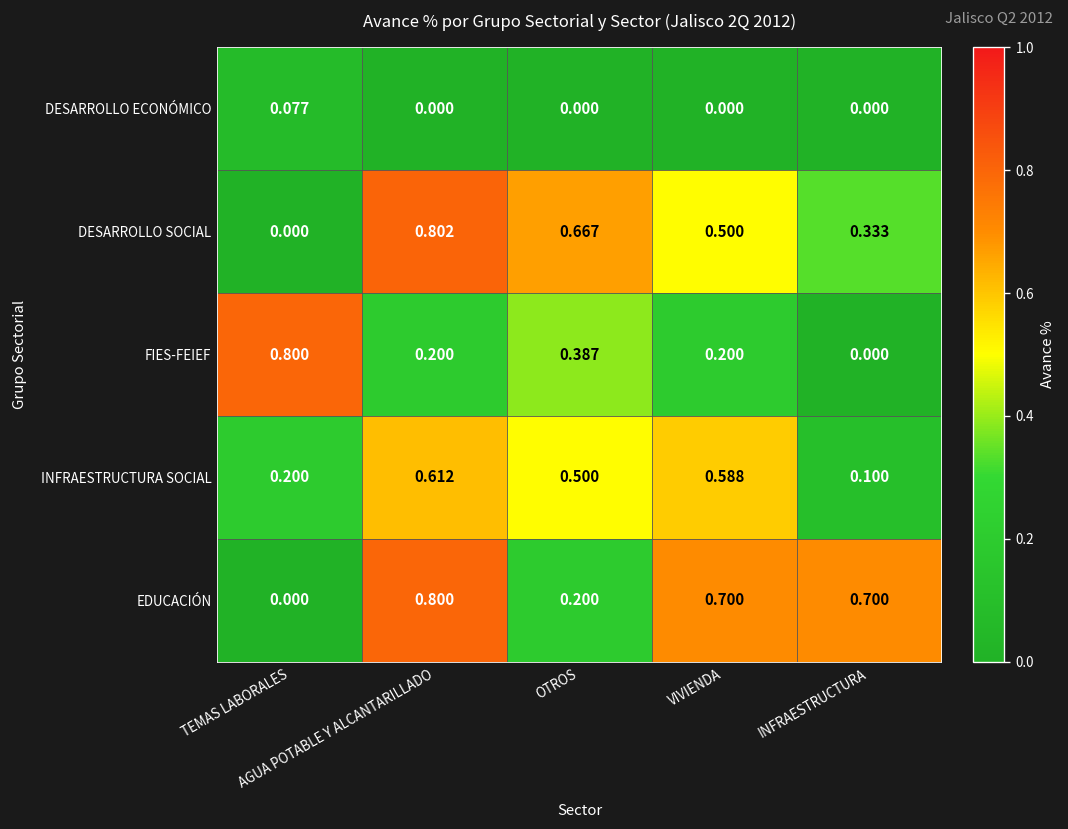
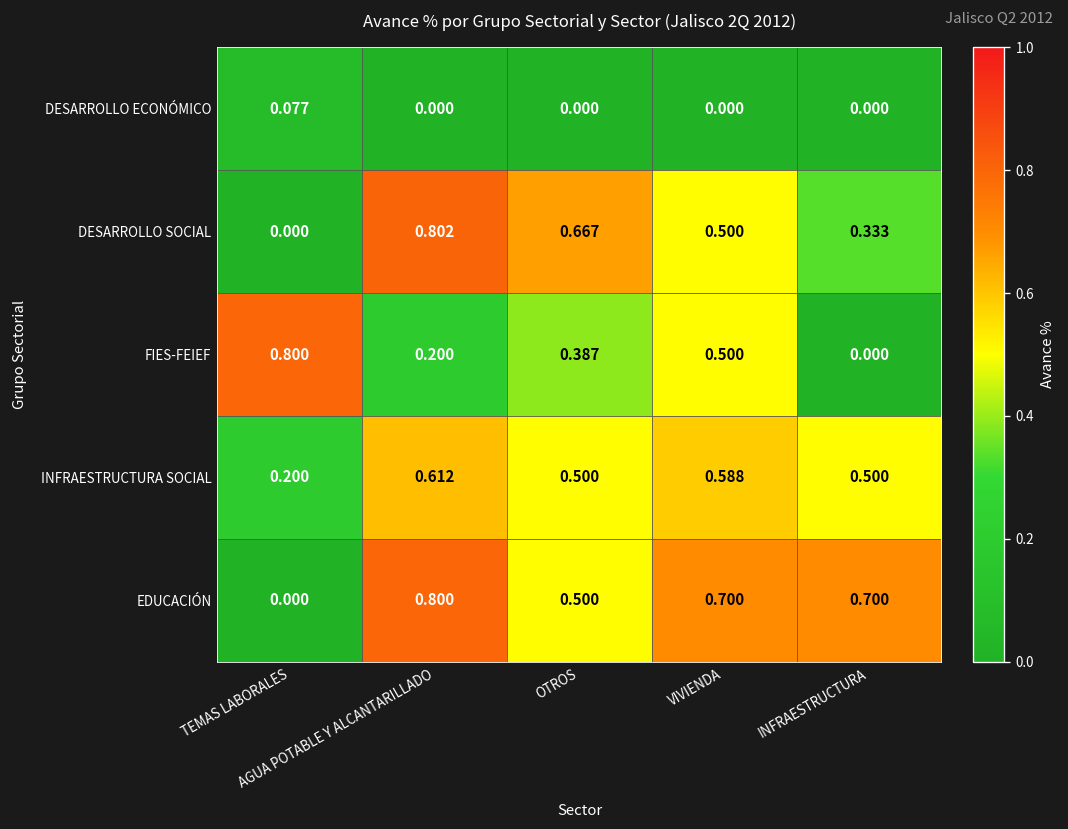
FIES-FEIEF, VIVIENDA: 0.200 -> 0.500
INFRAESTRUCTURA SOCIAL, INFRAESTRUCTURA: 0.100 -> 0.500
EDUCACIÓN, OTROS: 0.200 -> 0.500
